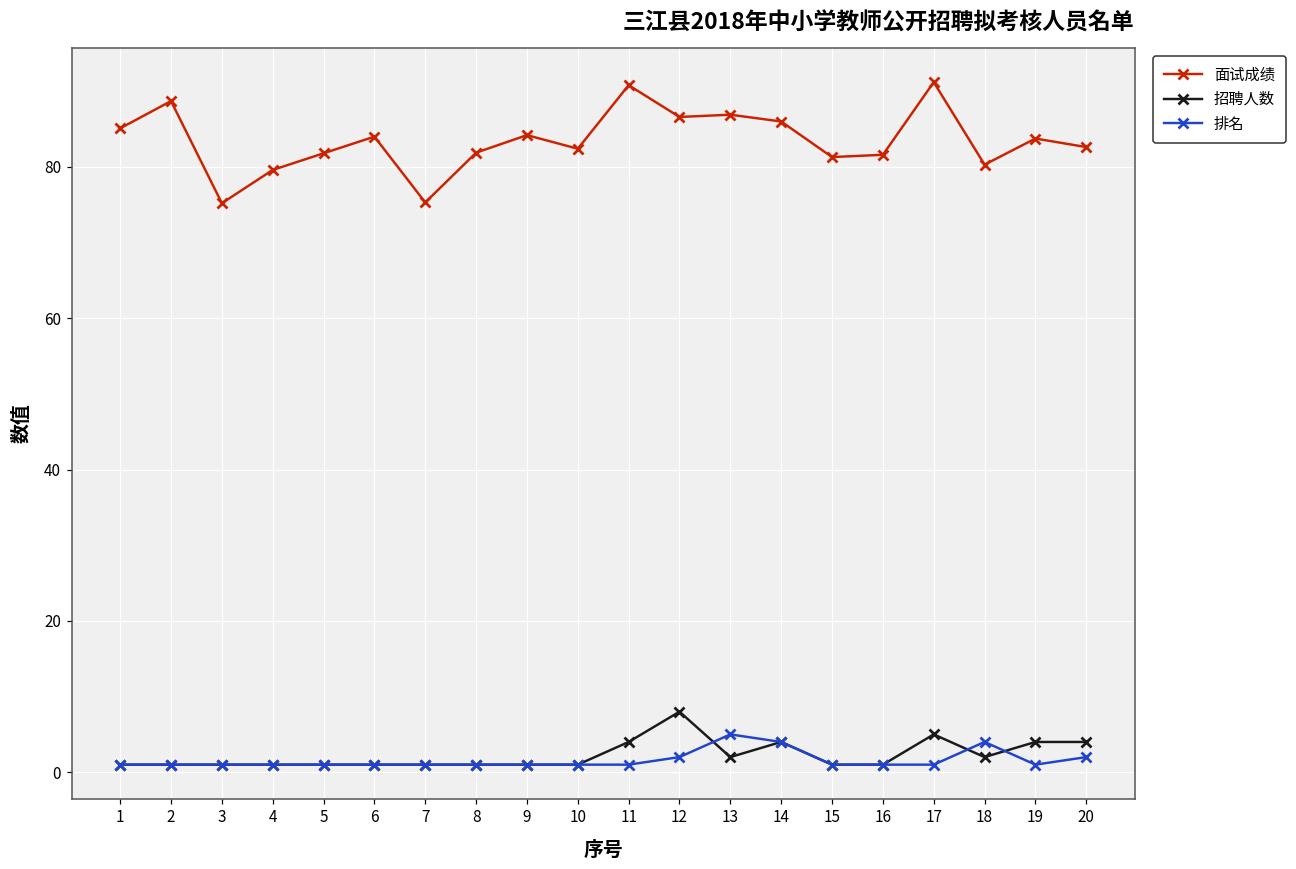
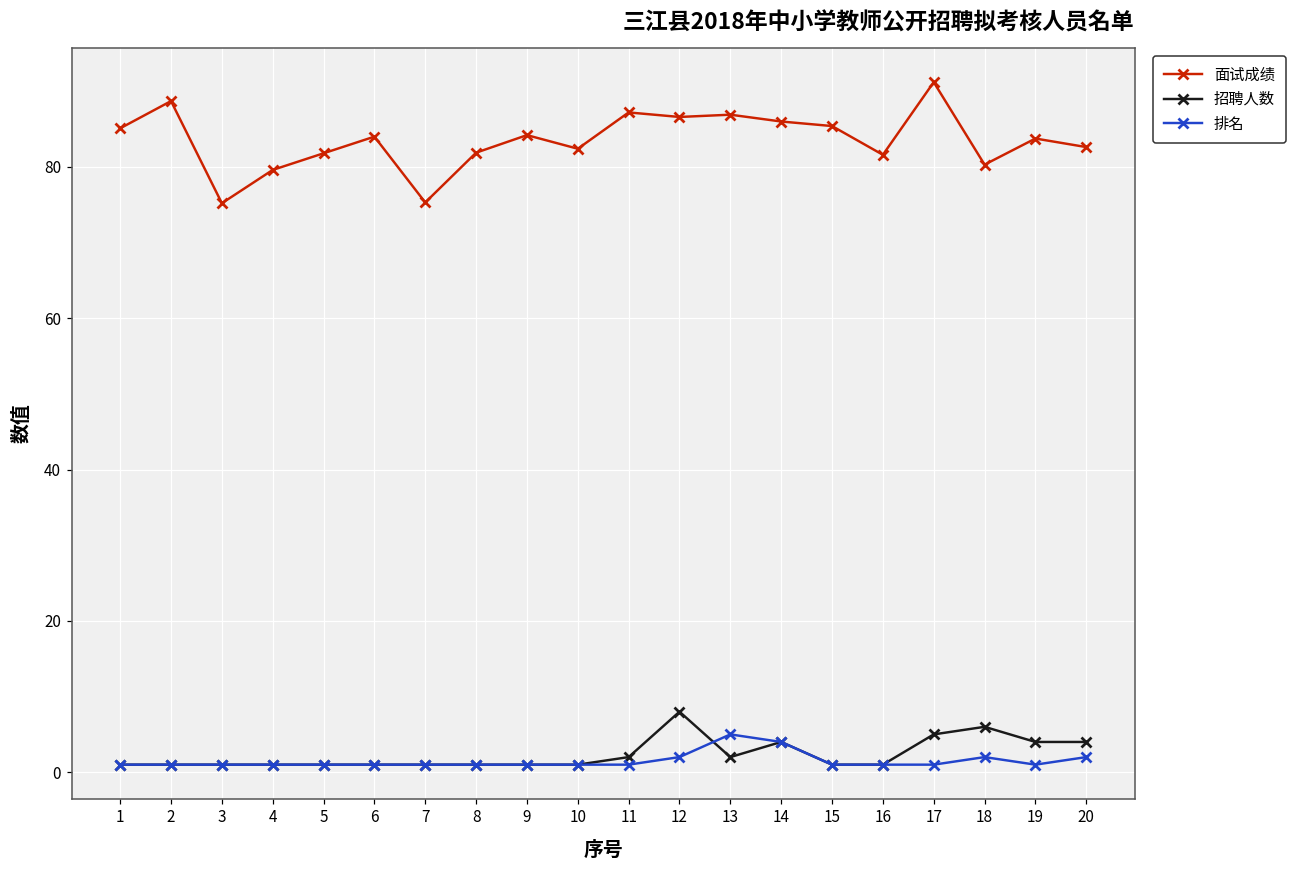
面试成绩, 11: 91 -> 87
招聘人数, 11: 4 -> 2
面试成绩, 15: 81 -> 85
招聘人数, 18: 2 -> 6
排名, 18: 4 -> 2
